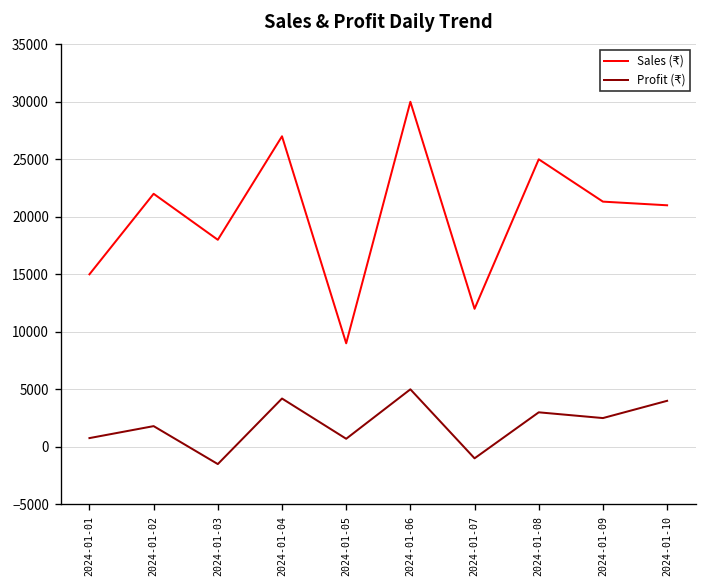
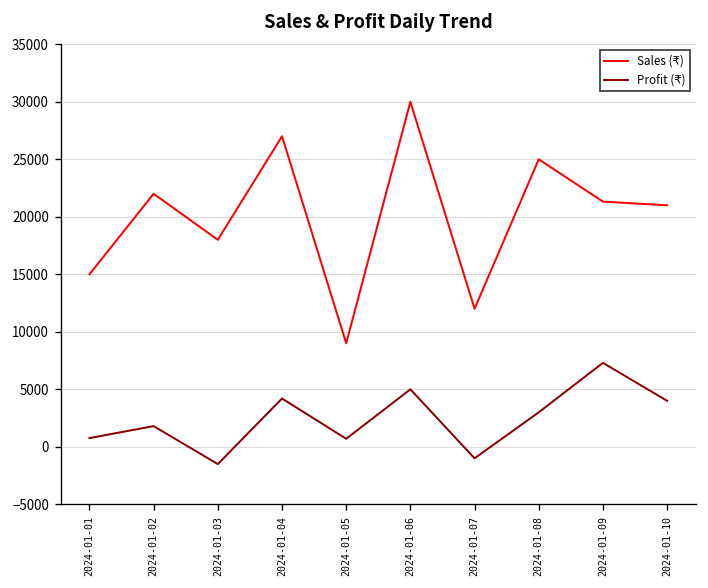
Profit (₹), 2024-01-09: 3000 -> 7000
